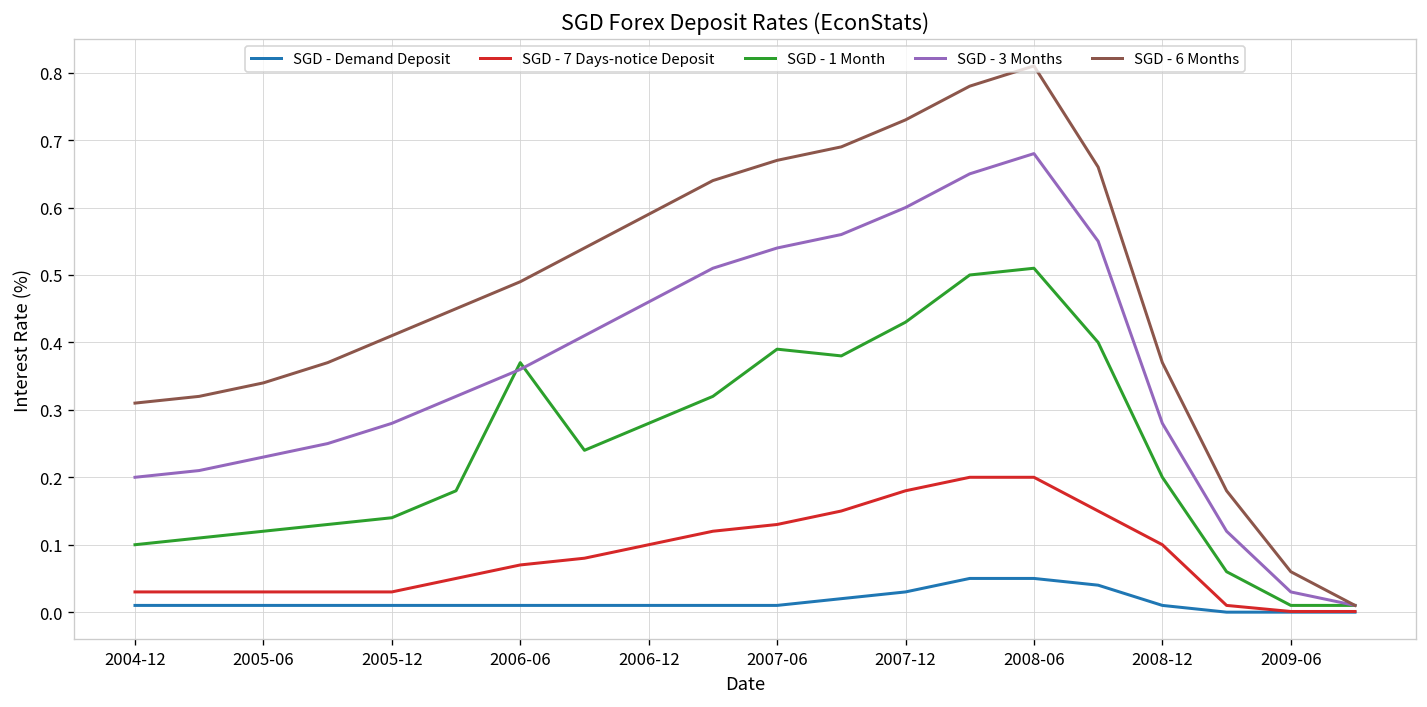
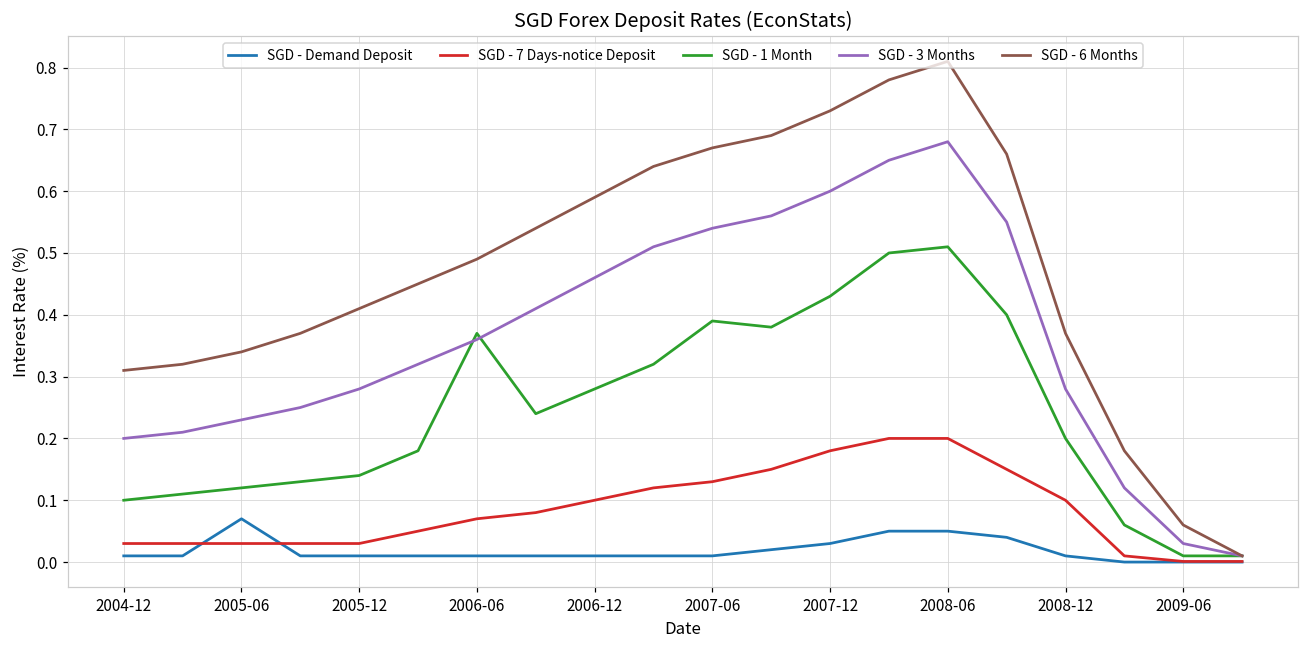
SGD - Demand Deposit, 2005-06: 0.01 -> 0.07
